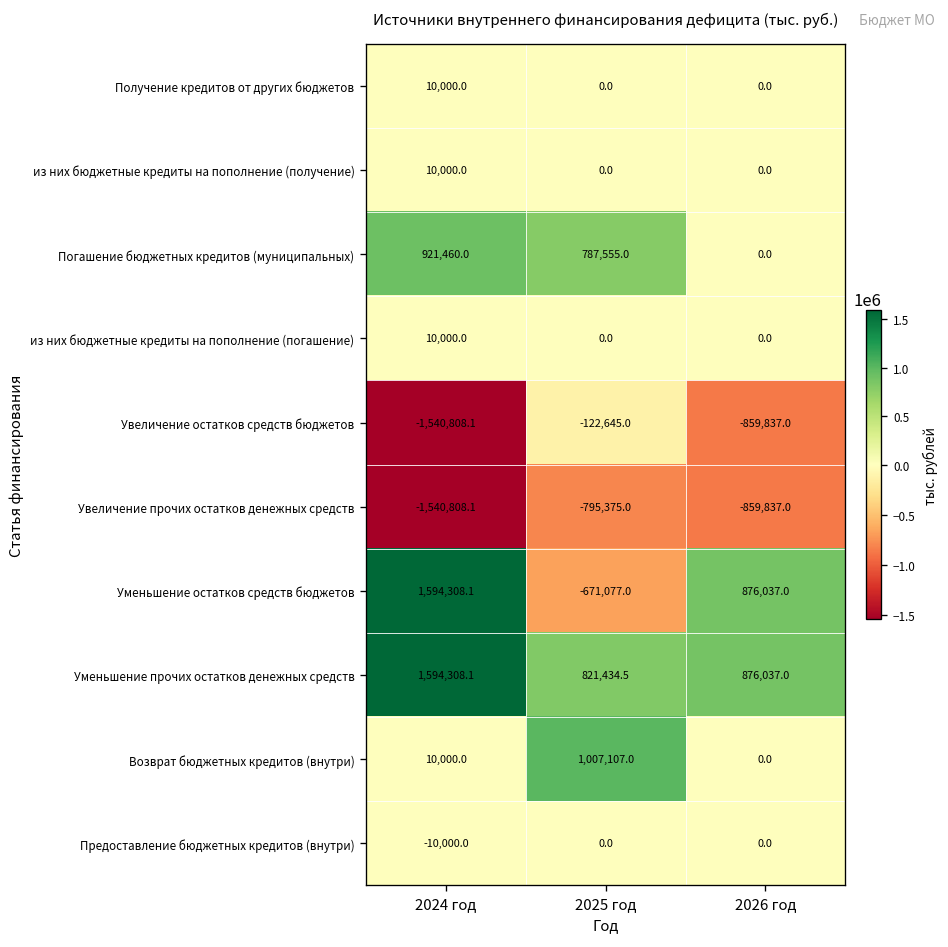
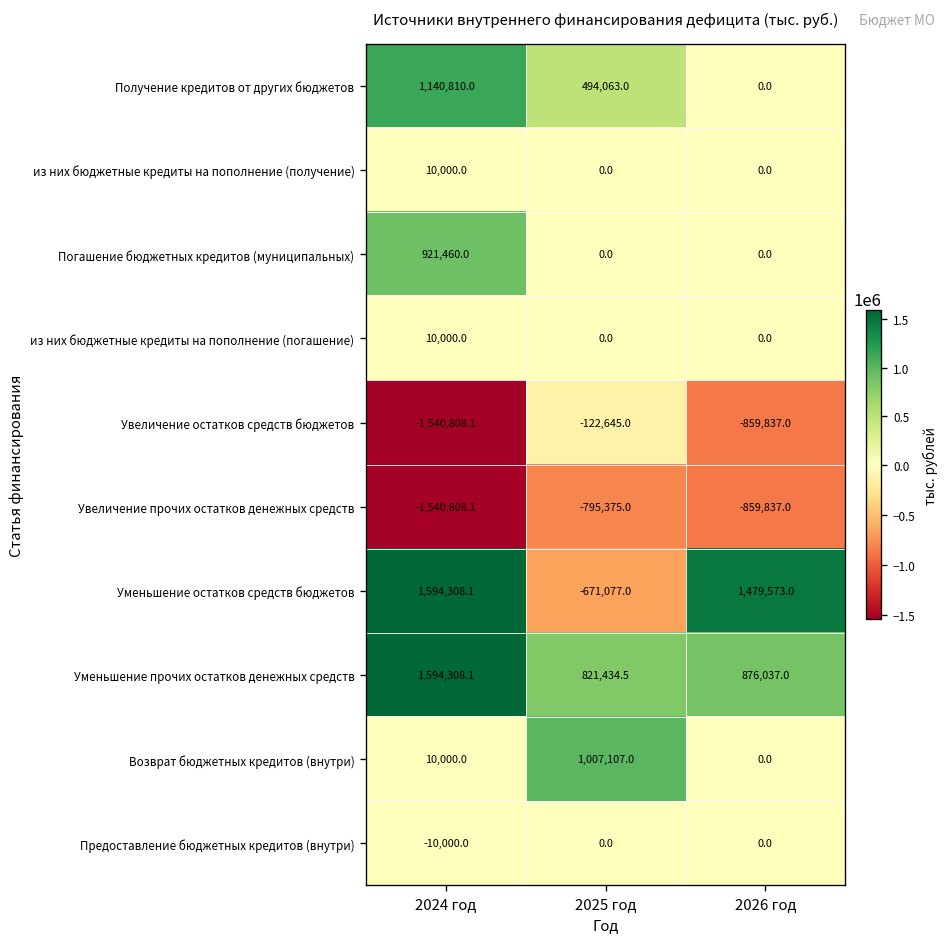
Получение кредитов от других бюджетов, 2024 год: 10,000.0 -> 1,140,810.0
Получение кредитов от других бюджетов, 2025 год: 0.0 -> 494,063.0
Погашение бюджетных кредитов (муниципальных), 2025 год: 787,555.0 -> 0.0
Уменьшение остатков средств бюджетов, 2026 год: 876,037.0 -> 1,479,573.0
